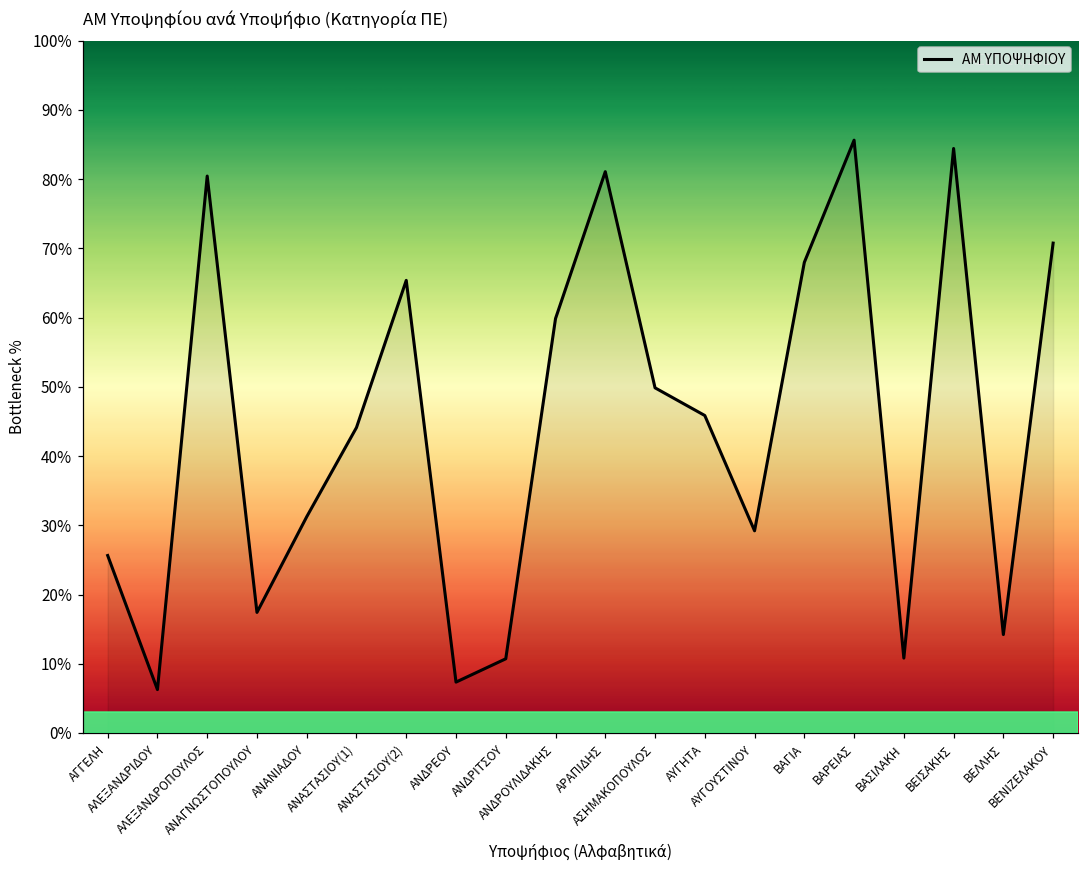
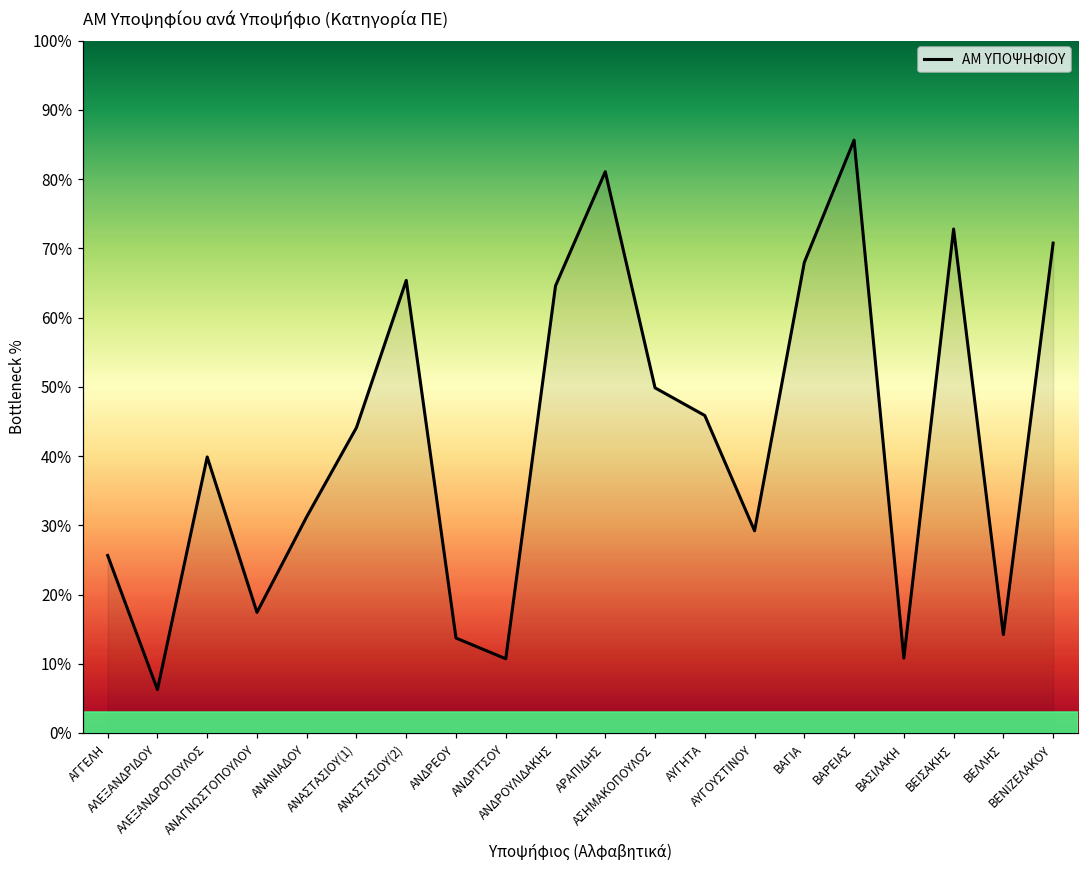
ΑΛΕΞΑΝΔΡΟΠΟΥΛΟΣ: 80% -> 40%
ΑΝΔΡΕΟΥ: 7% -> 14%
ΑΝΔΡΟΥΛΙΔΑΚΗΣ: 60% -> 65%
ΒΕΙΣΑΚΗΣ: 84% -> 73%
